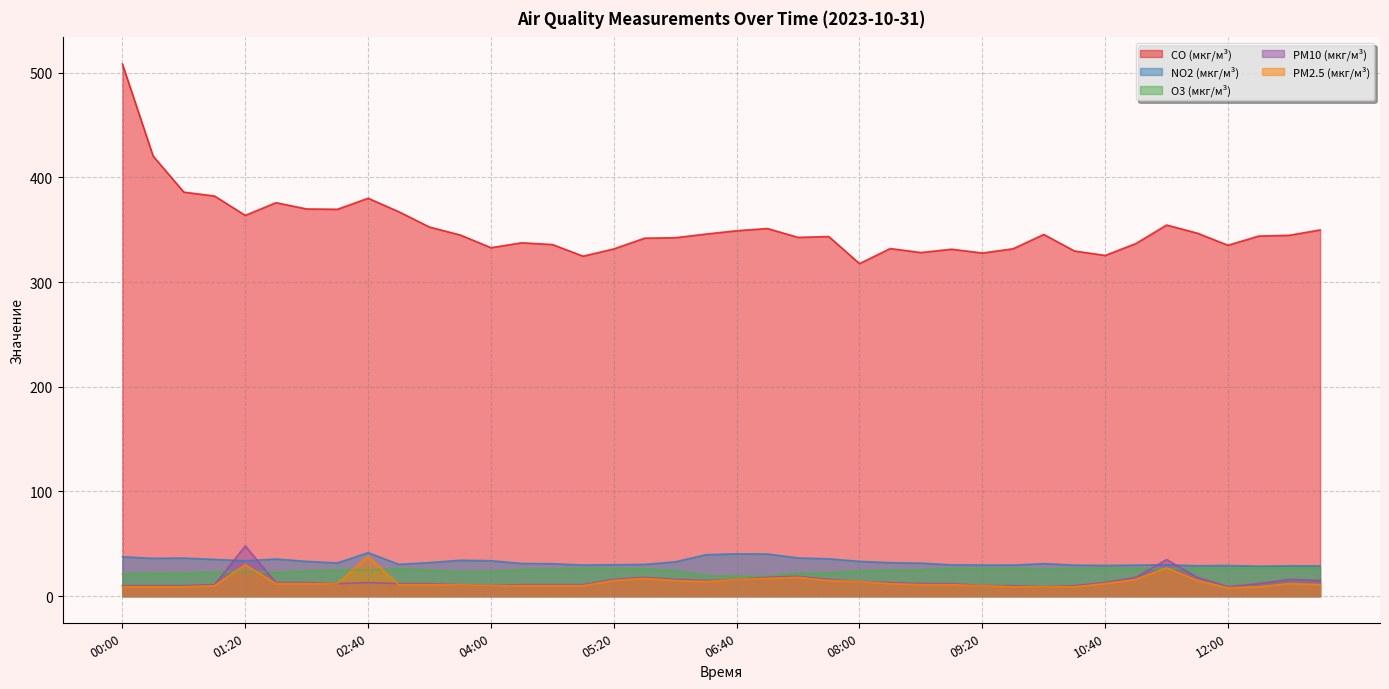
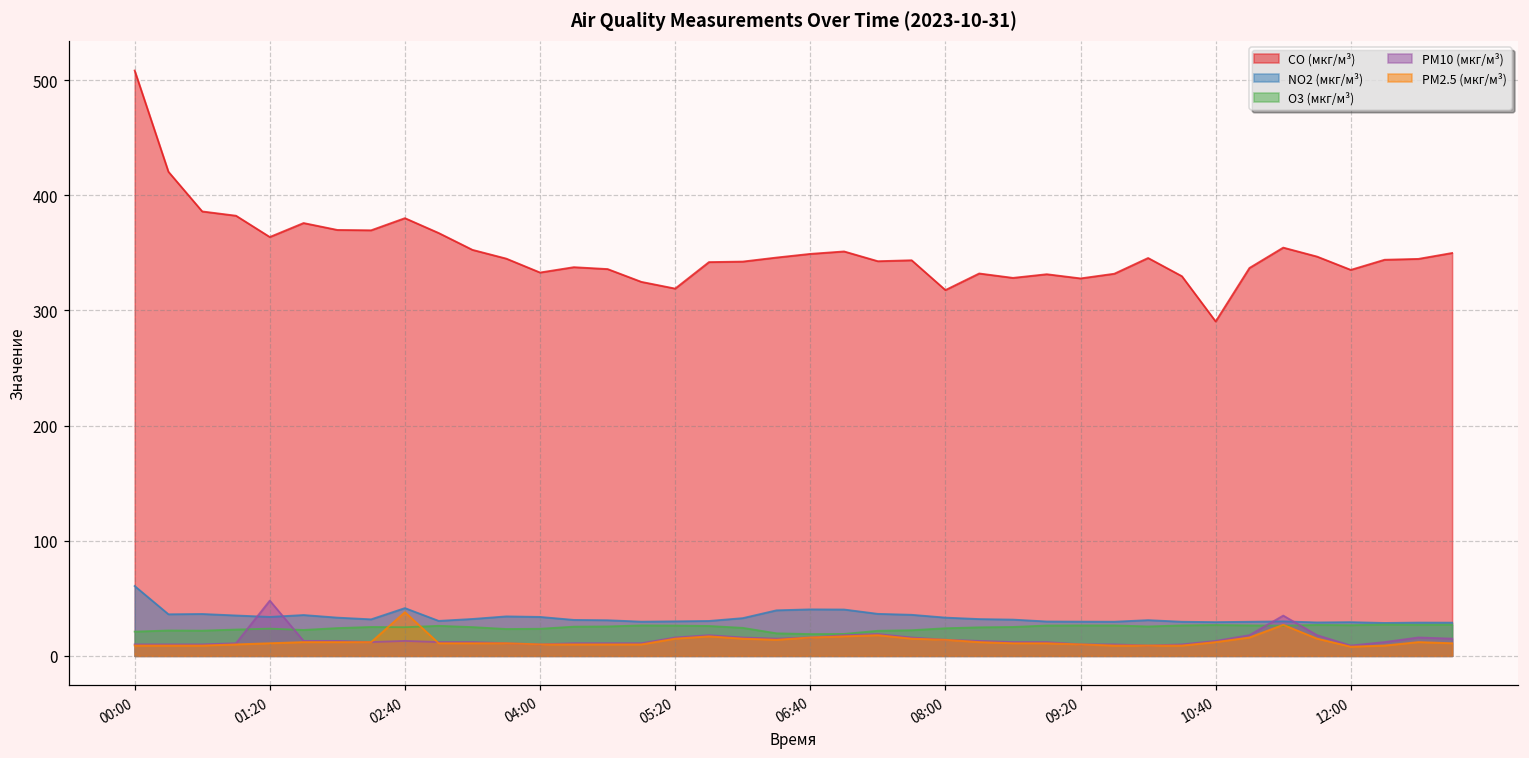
NO2 (мкг/м³), 00:00: 38 -> 61
PM2.5 (мкг/м³), 01:20: 30 -> 11
CO (мкг/м³), 05:20: 332 -> 319
CO (мкг/м³), 10:40: 325 -> 290
